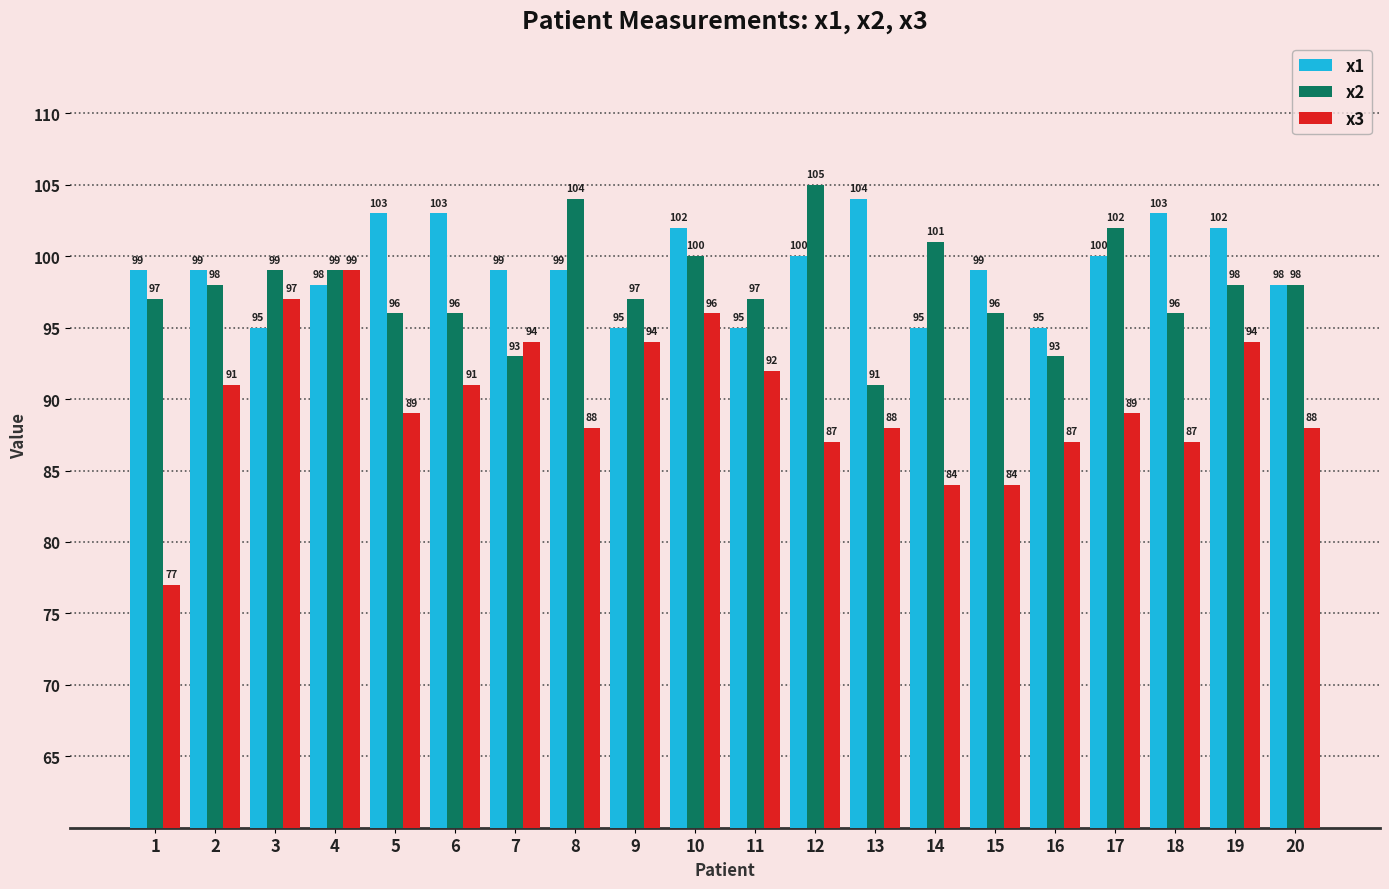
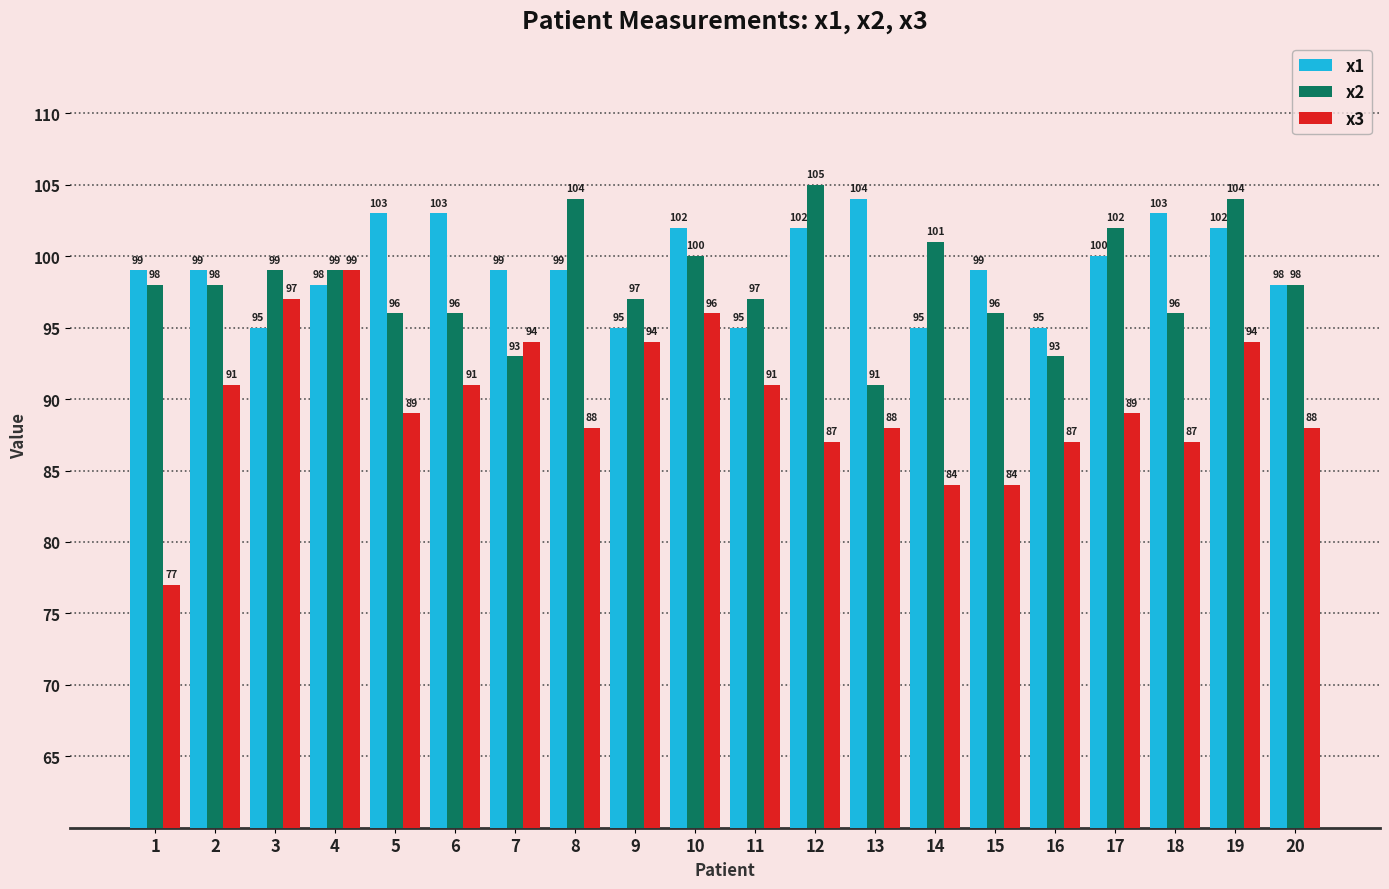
x2, 1: 97 -> 98
x3, 11: 92 -> 91
x1, 12: 100 -> 102
x2, 19: 98 -> 104
